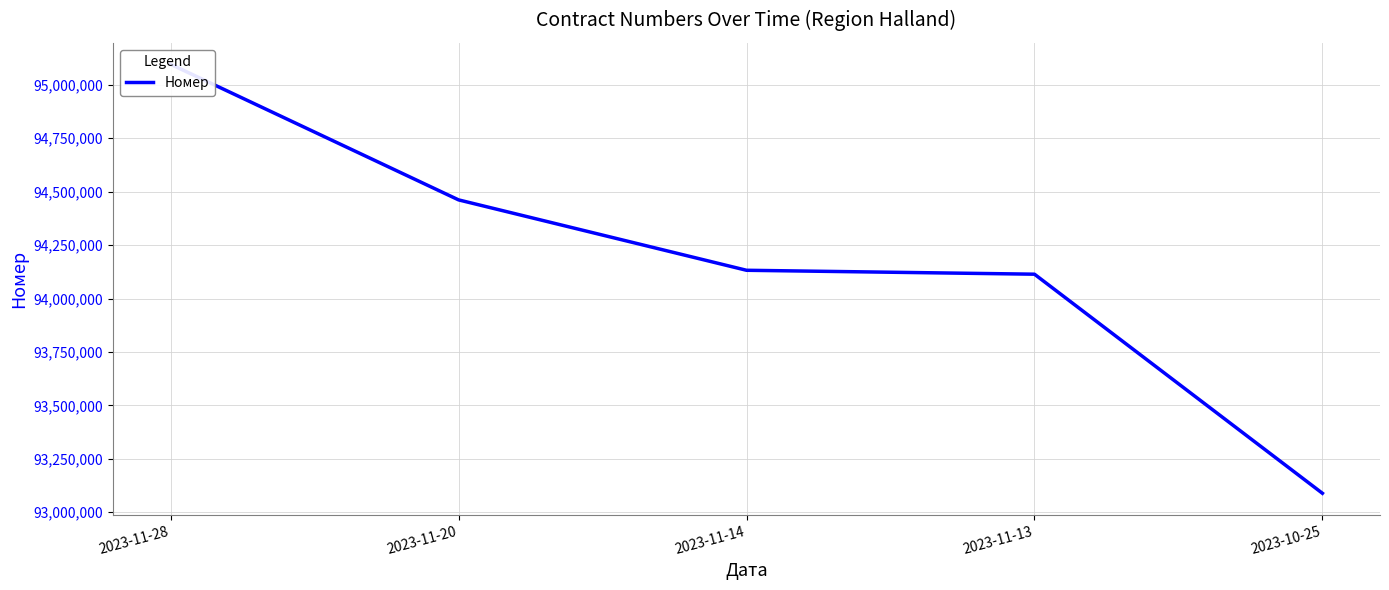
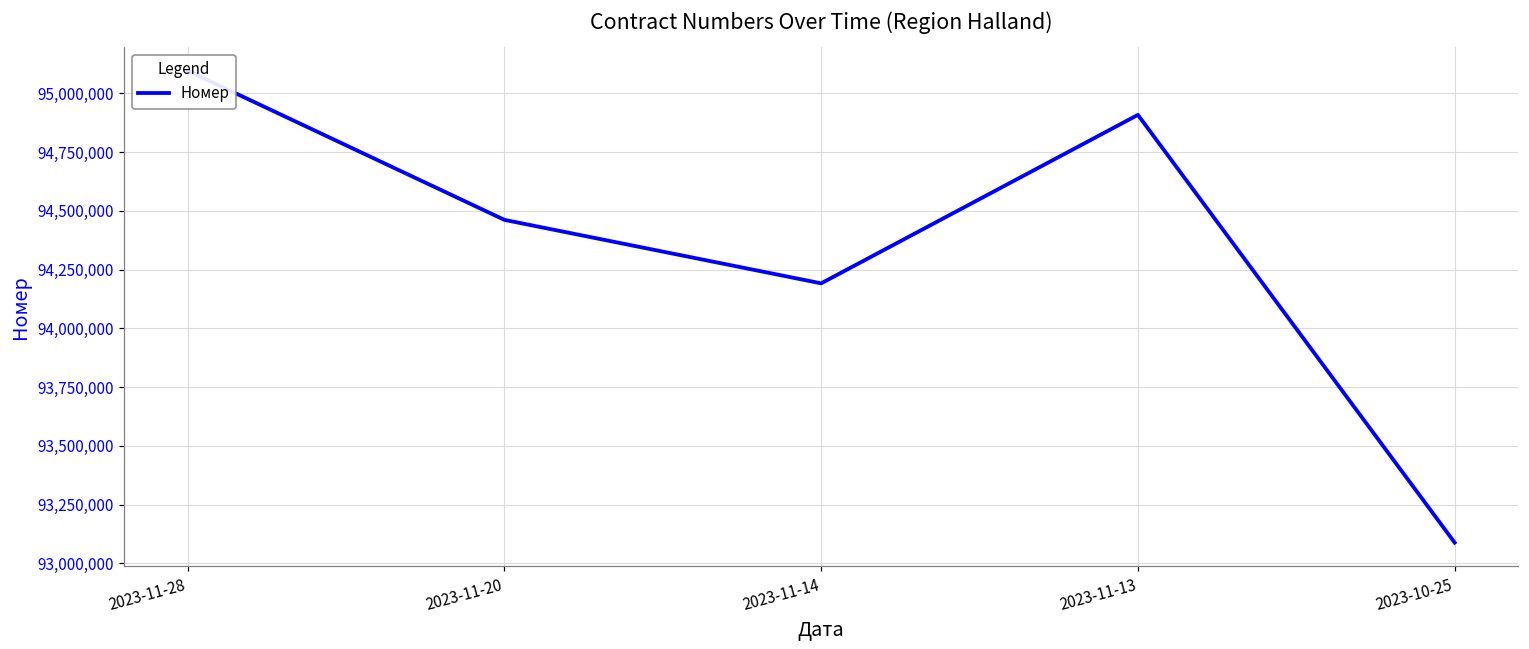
2023-11-14: 94,130,000 -> 94,190,000
2023-11-13: 94,110,000 -> 94,910,000
